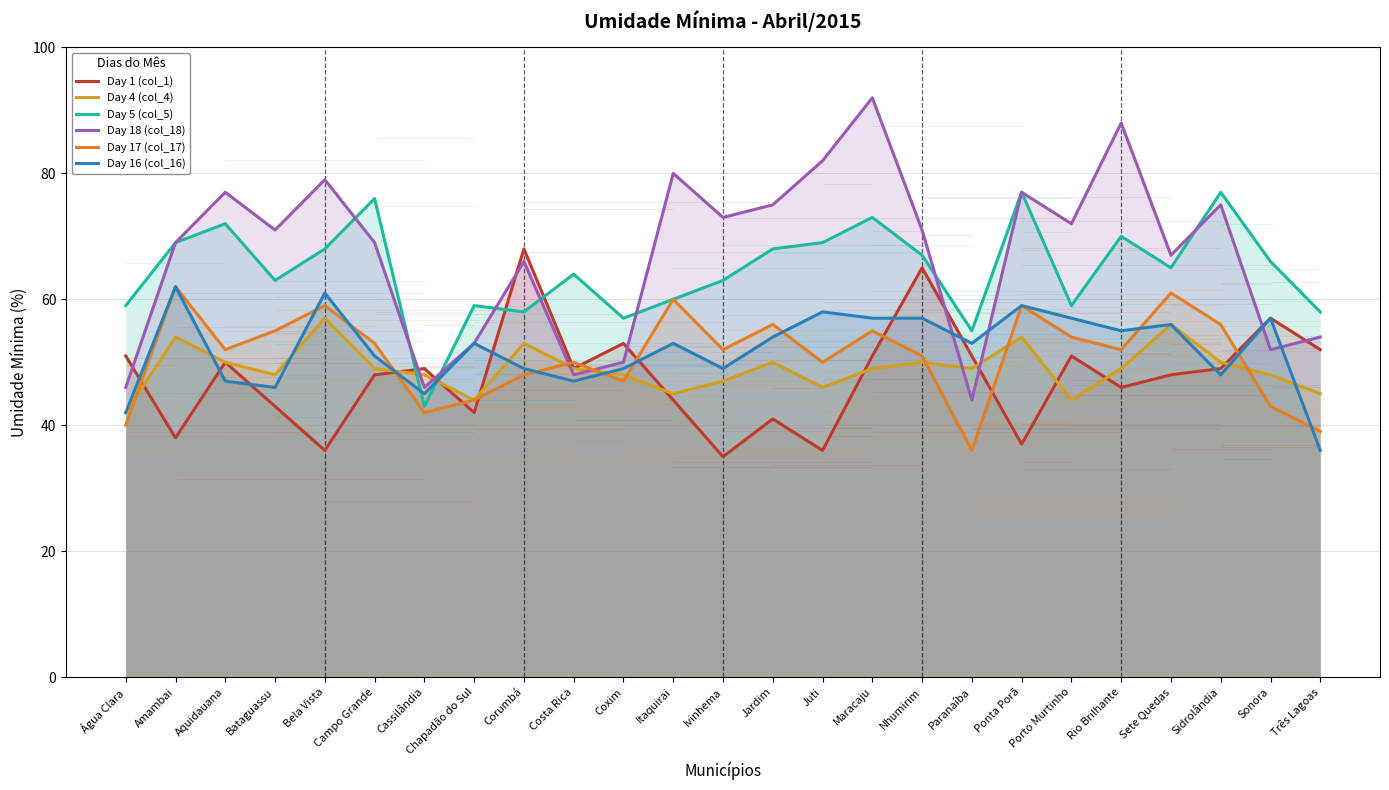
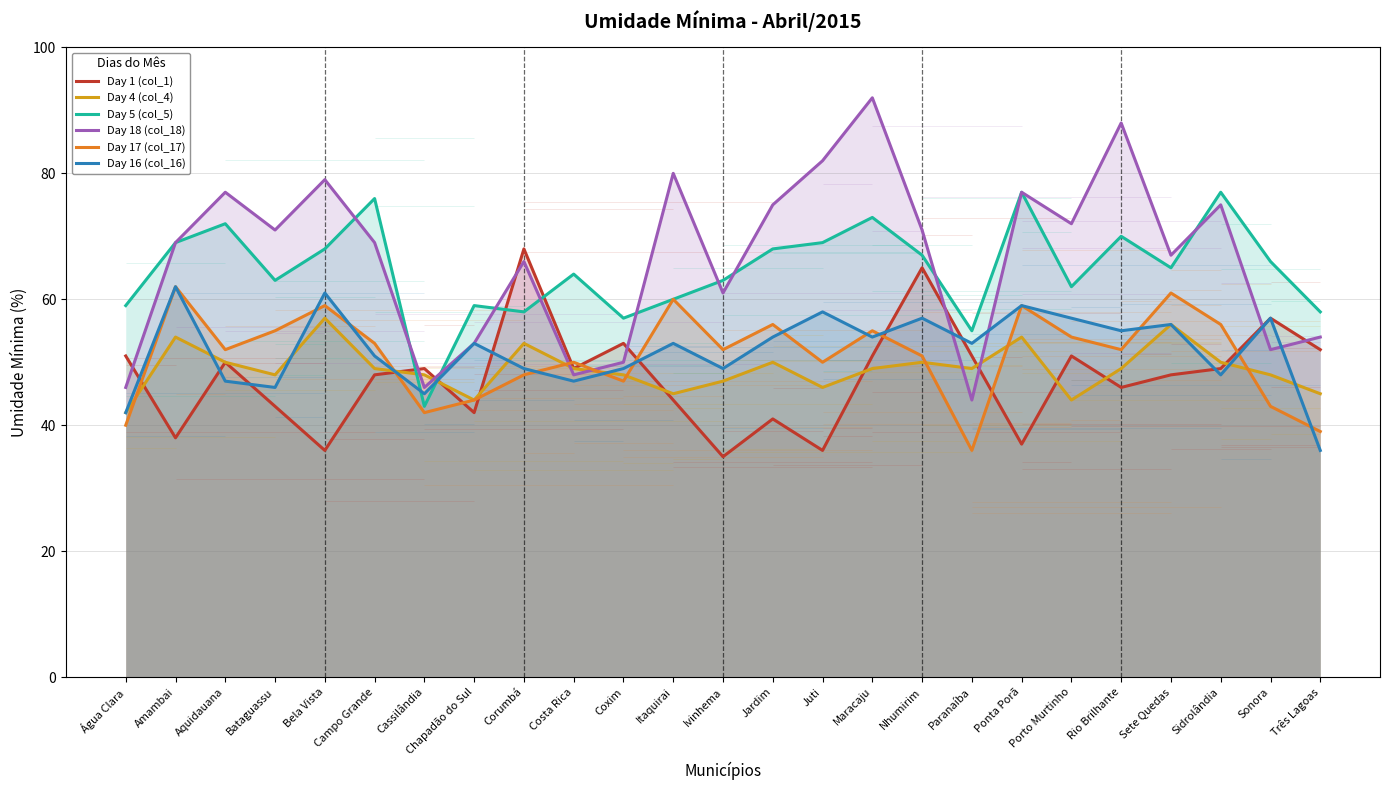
Day 18 (col_18), Ivinhema: 73 -> 61
Day 16 (col_16), Maracaju: 57 -> 54
Day 5 (col_5), Porto Murtinho: 59 -> 62
